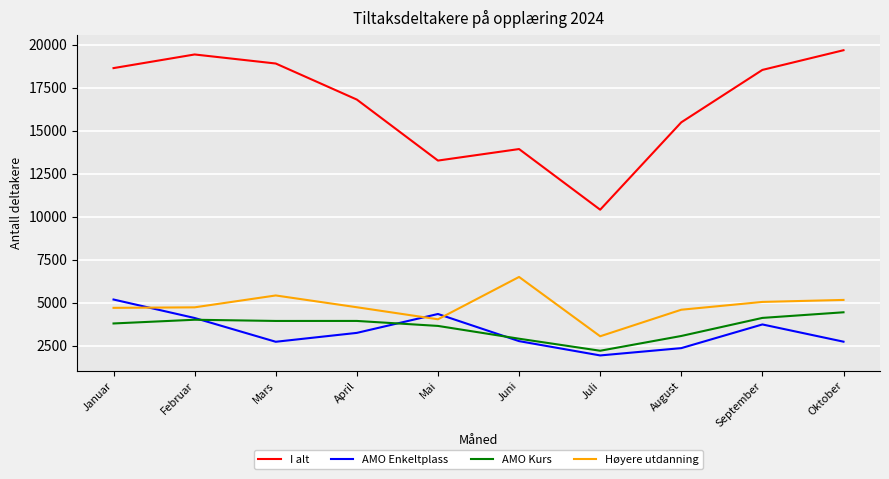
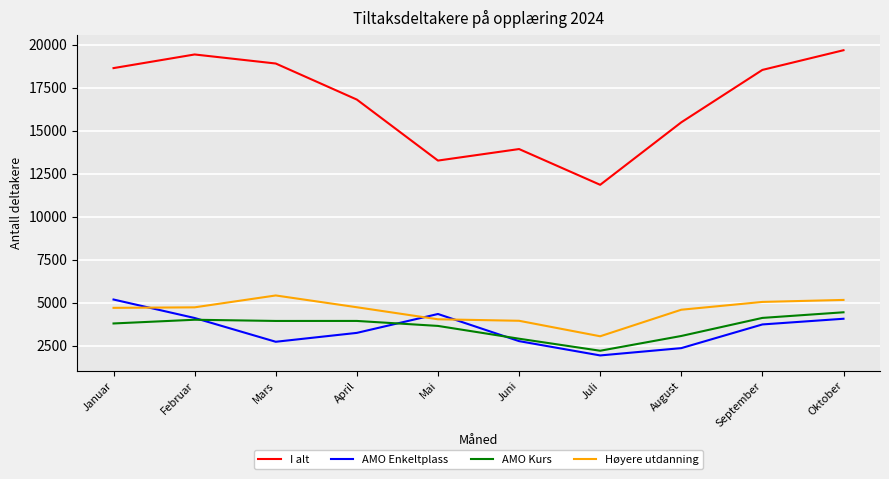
Høyere utdanning, Juni: 6500 -> 3900
I alt, Juli: 10400 -> 11900
AMO Enkeltplass, Oktober: 2700 -> 4100
